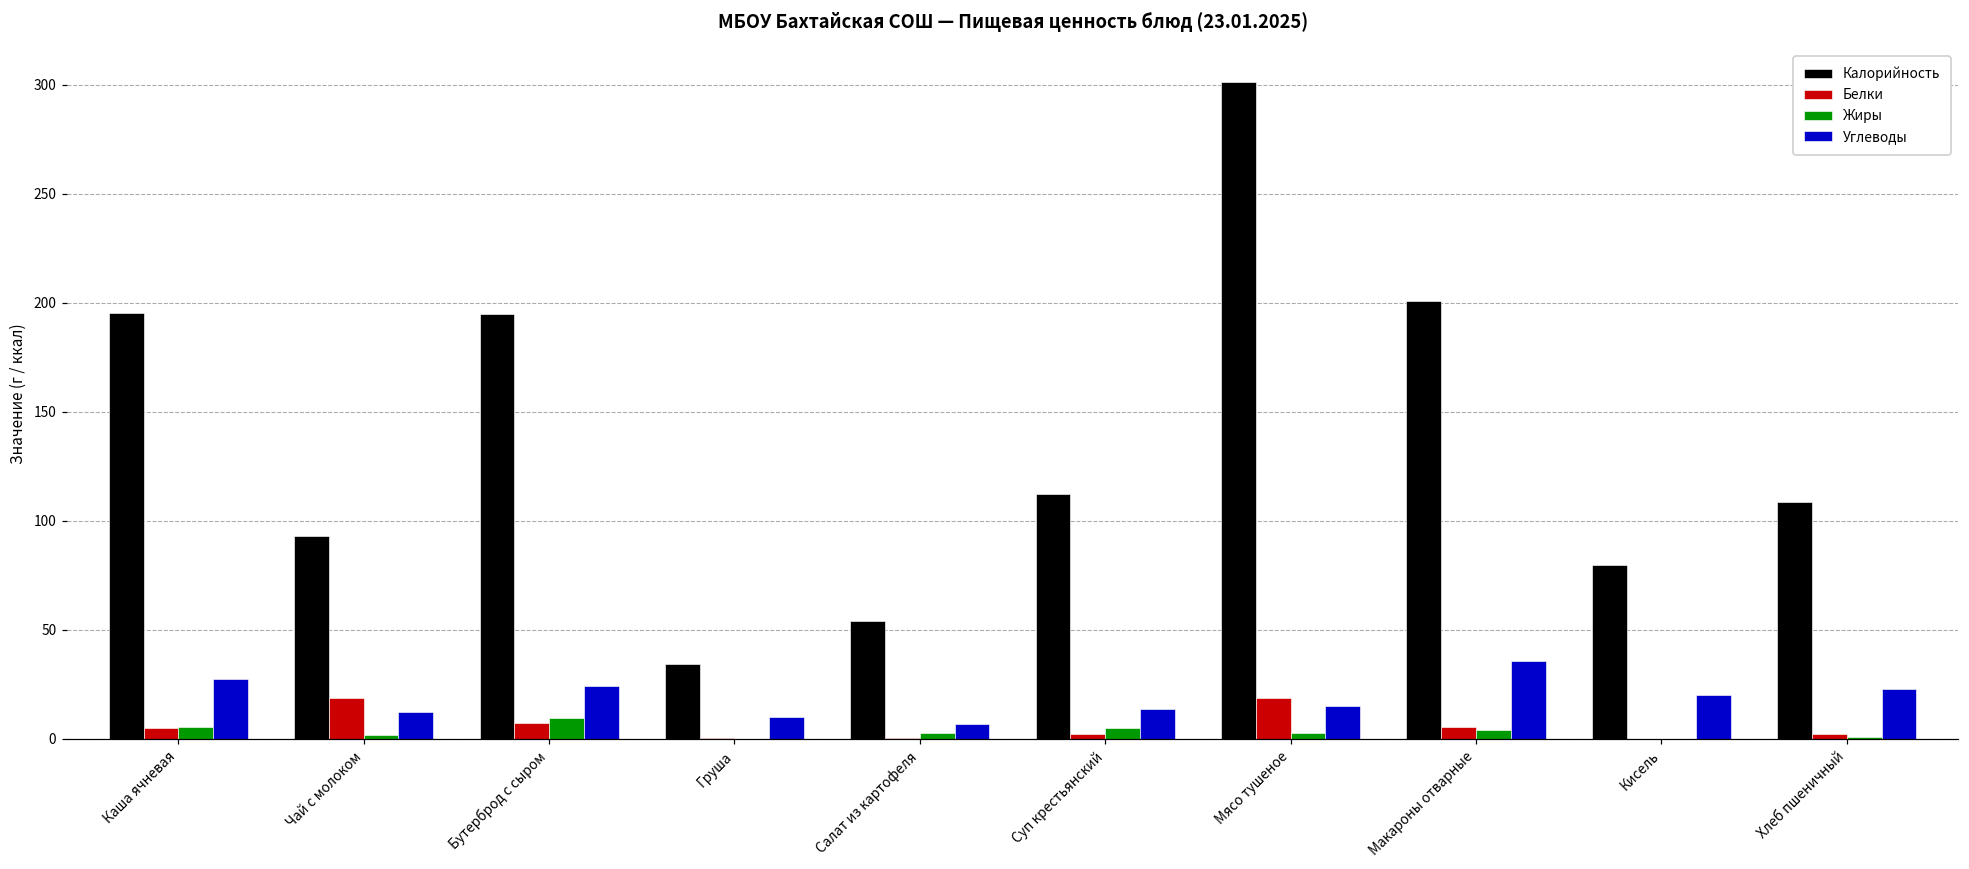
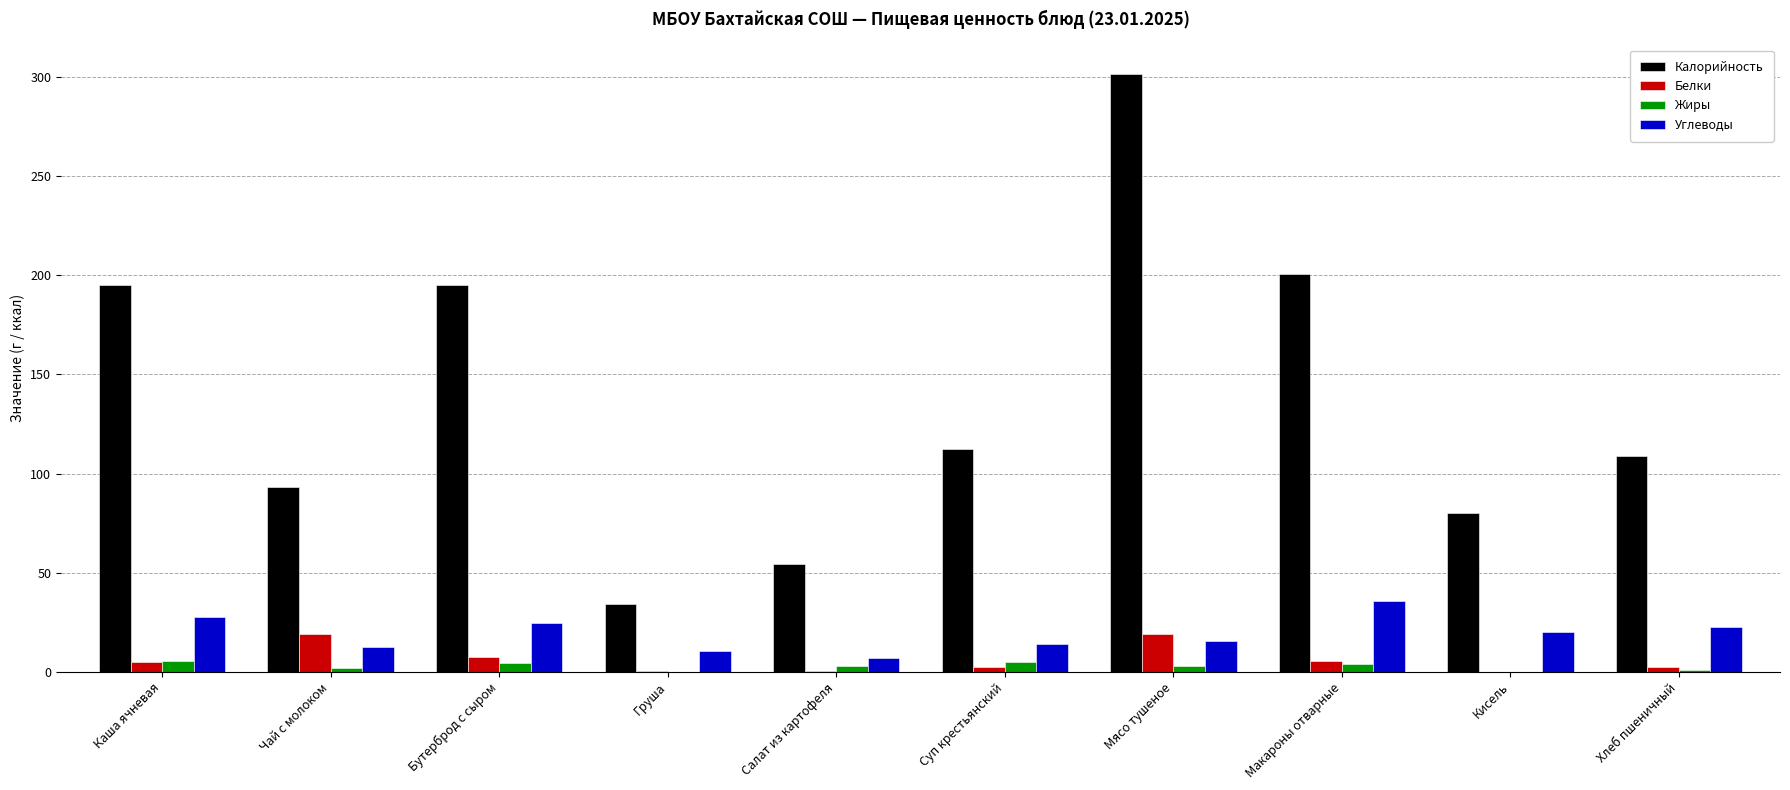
Жиры, Бутерброд с сыром: 10 -> 4
